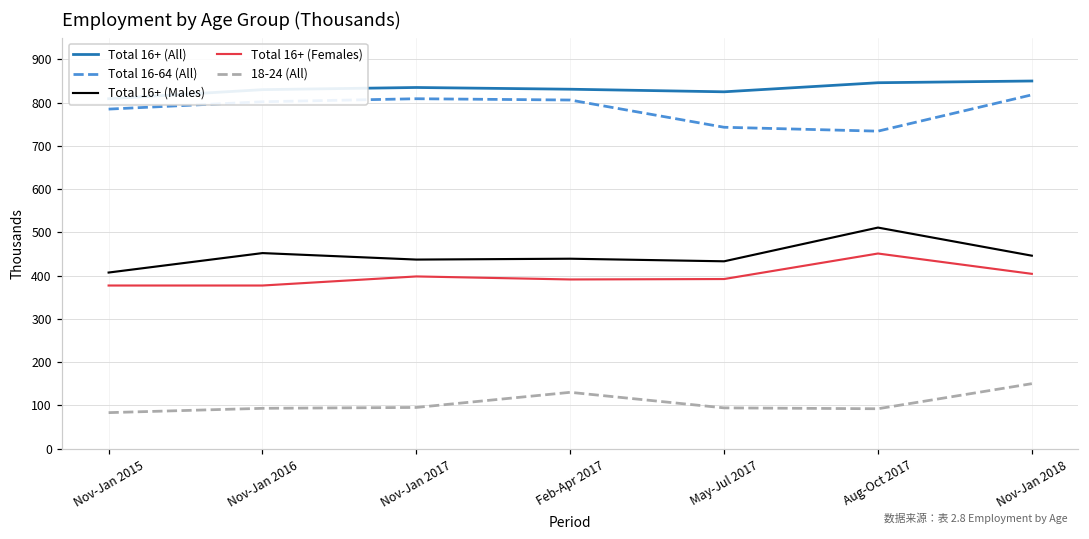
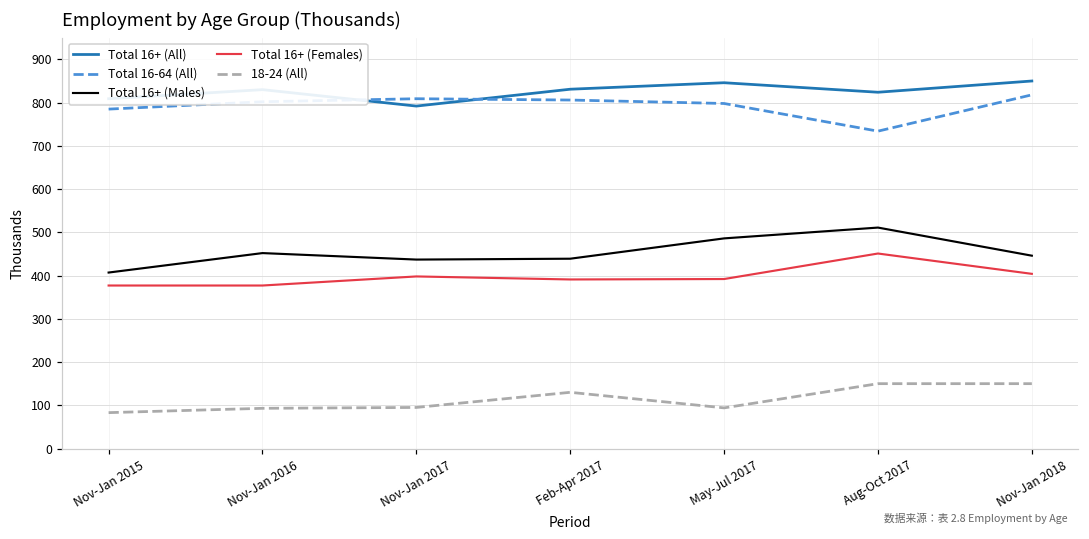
Total 16+ (All), Nov-Jan 2017: 840 -> 790
Total 16+ (All), May-Jul 2017: 830 -> 850
Total 16-64 (All), May-Jul 2017: 740 -> 800
Total 16+ (Males), May-Jul 2017: 430 -> 490
Total 16+ (All), Aug-Oct 2017: 850 -> 820
18-24 (All), Aug-Oct 2017: 90 -> 150
